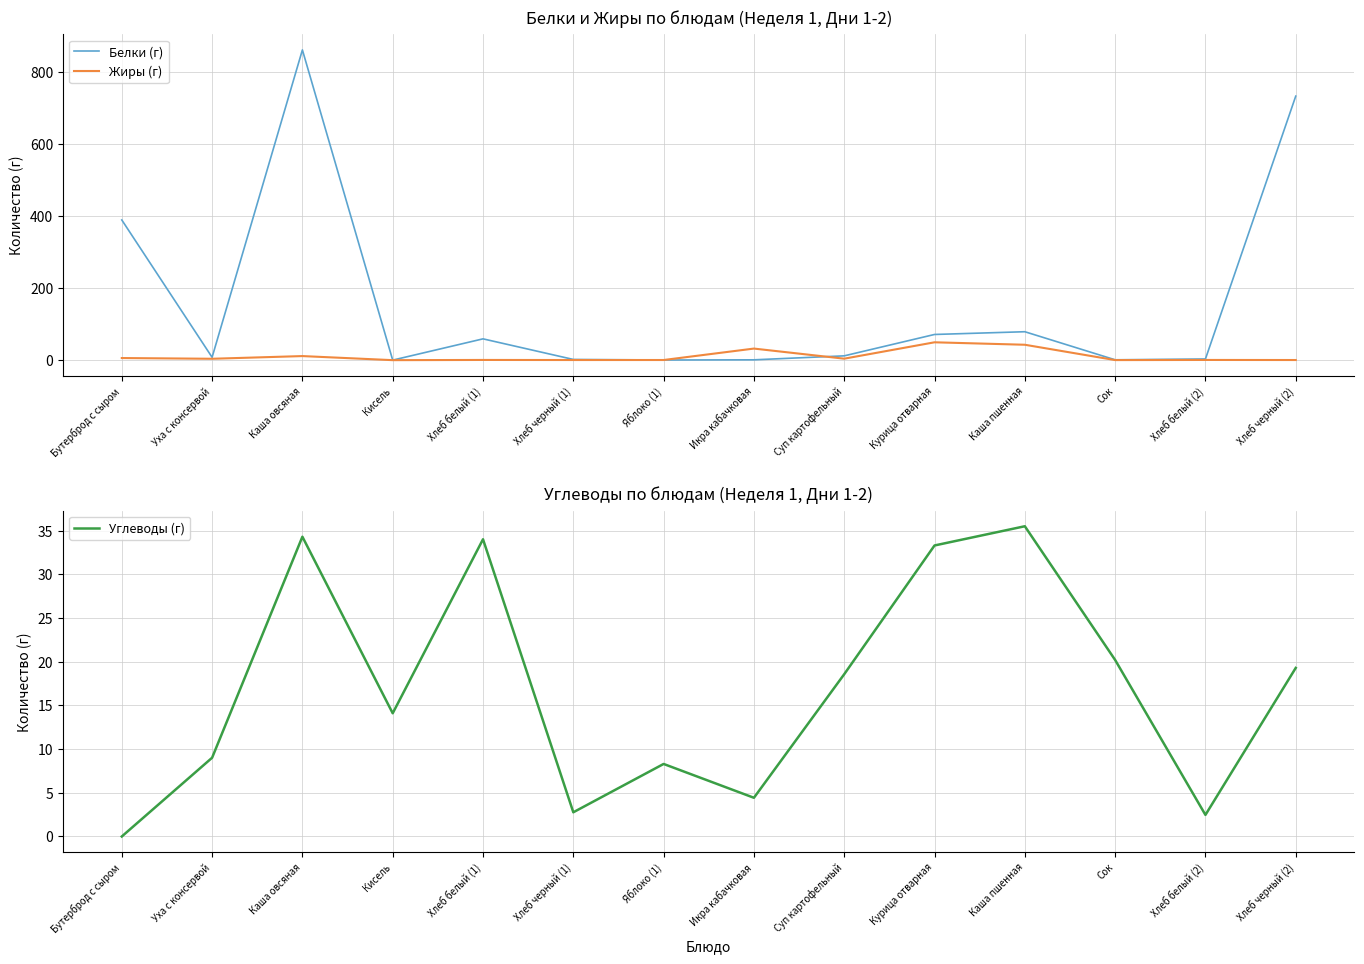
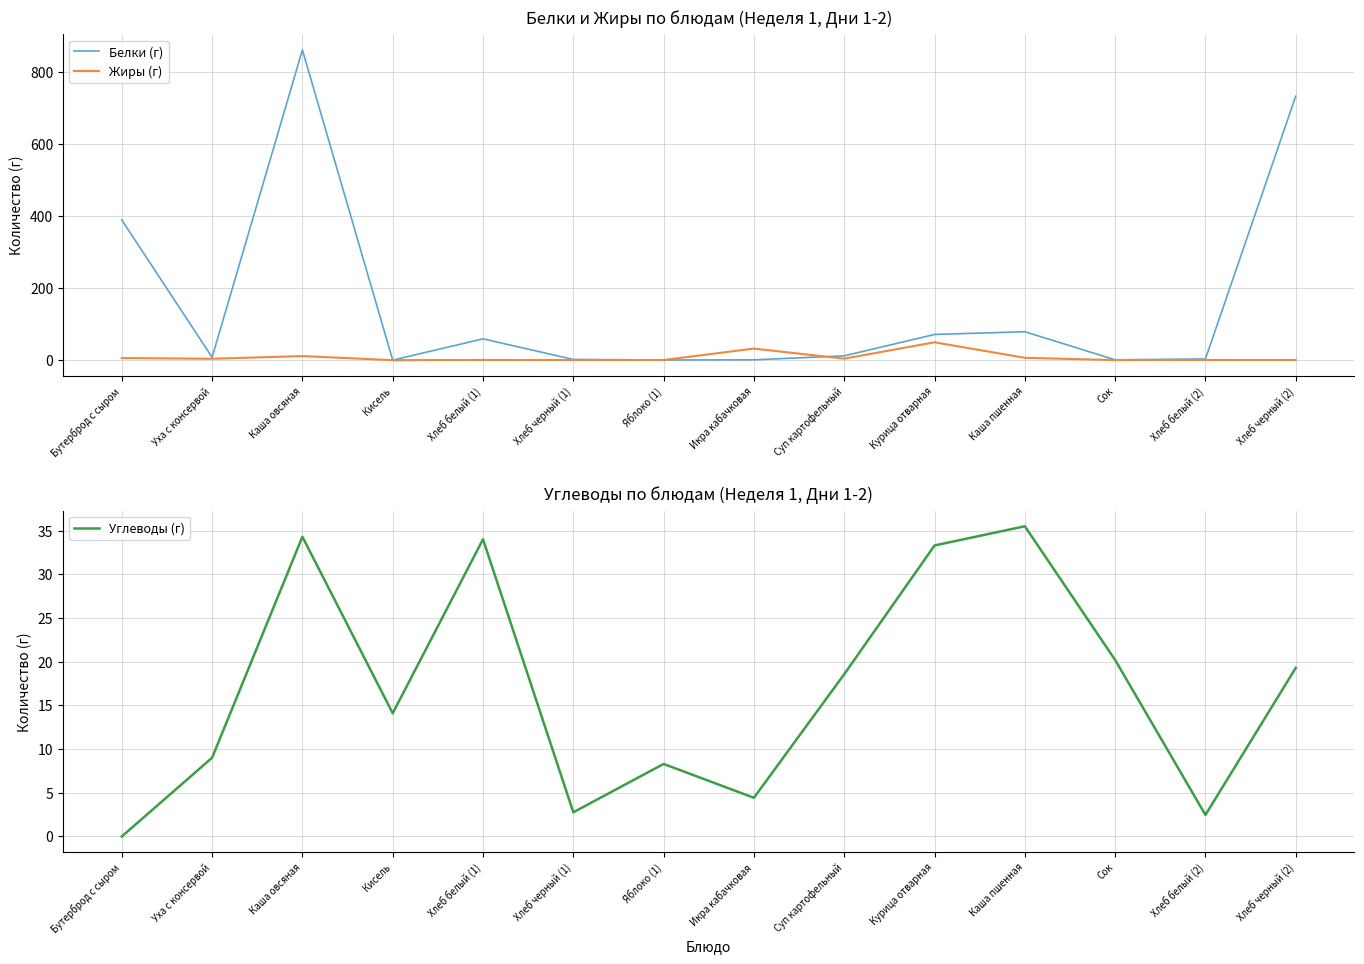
Белки и Жиры по блюдам (Неделя 1, Дни 1-2), Жиры (г), Каша пшенная: 40 -> 10
